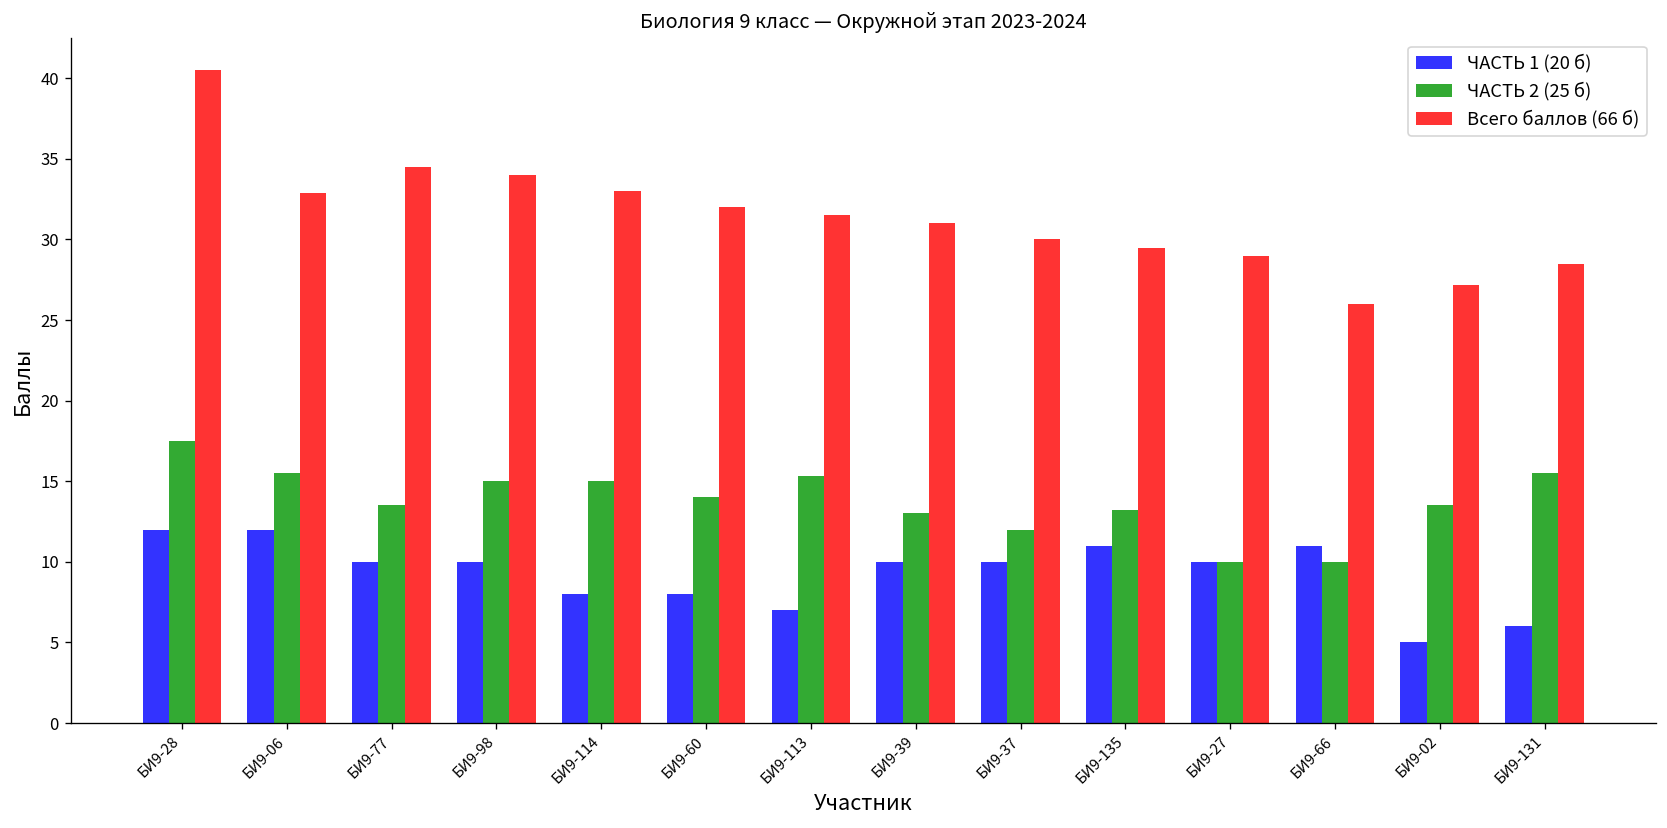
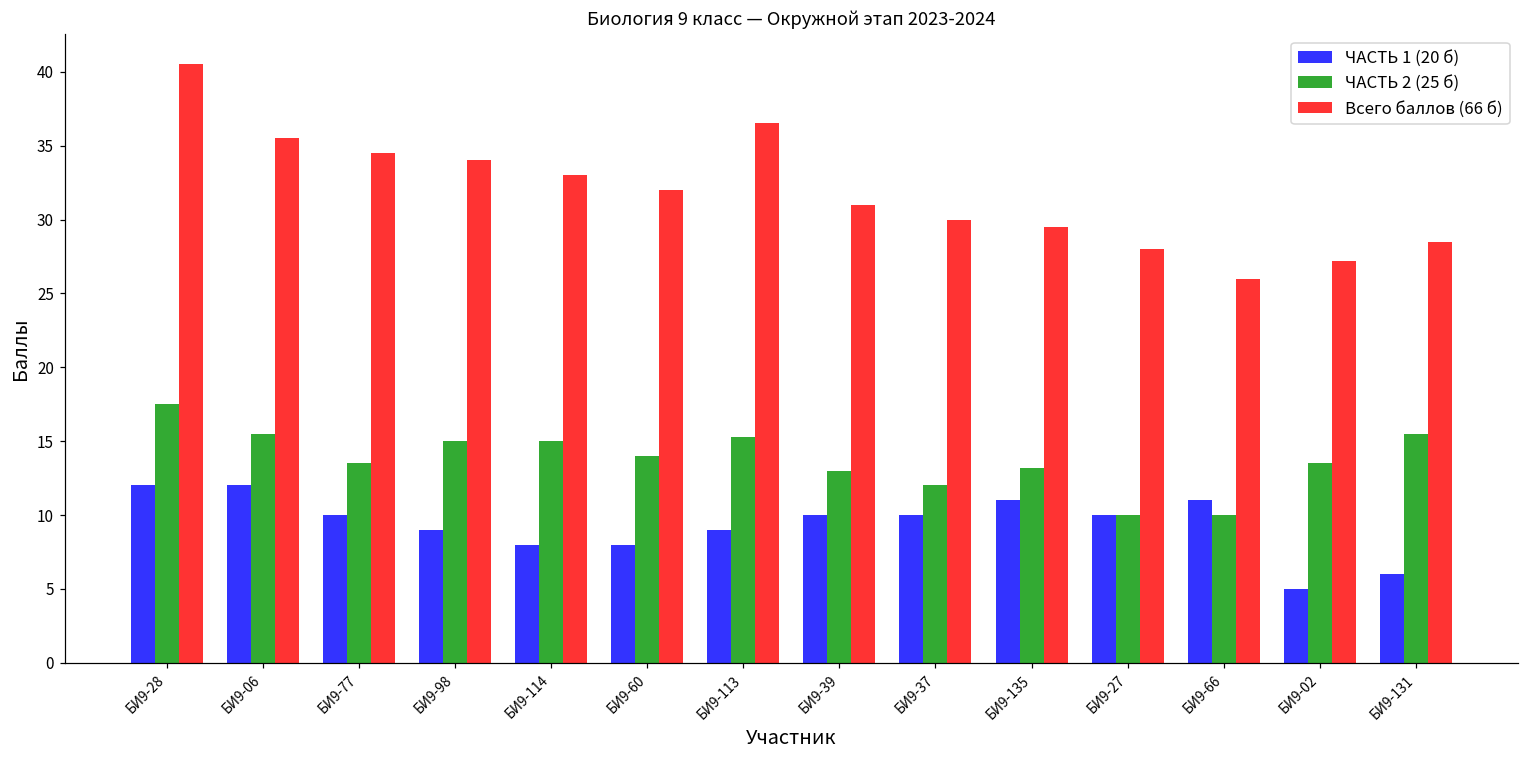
Всего баллов (66 б), БИ9-06: 32.9 -> 35.5
ЧАСТЬ 1 (20 б), БИ9-98: 10 -> 9
ЧАСТЬ 1 (20 б), БИ9-113: 7 -> 9
Всего баллов (66 б), БИ9-113: 31.5 -> 36.5
Всего баллов (66 б), БИ9-27: 29 -> 28
